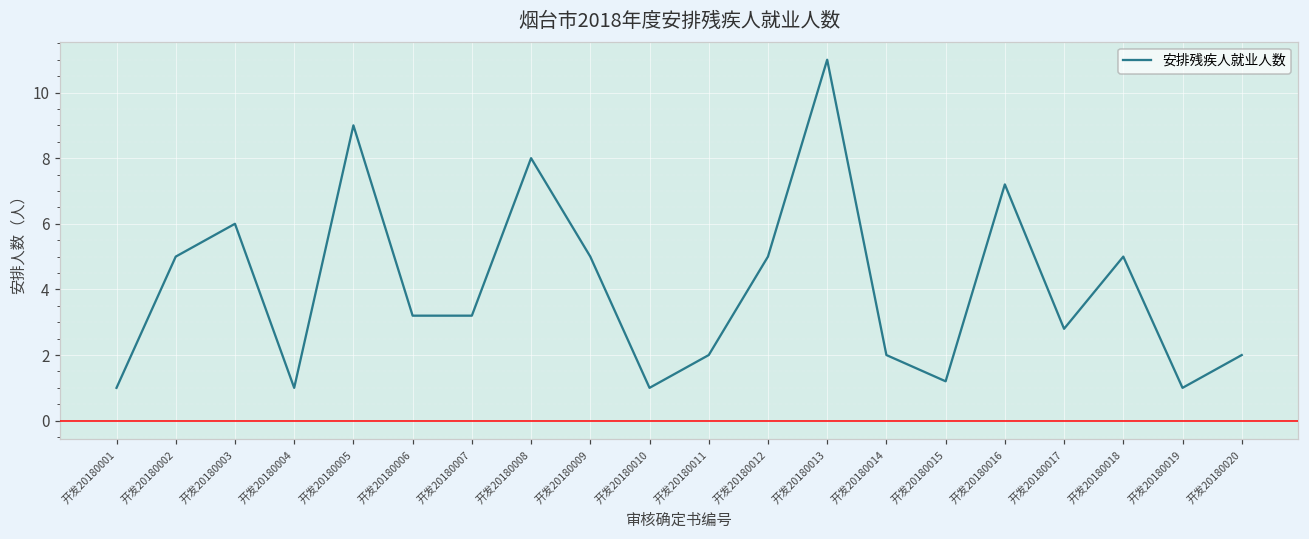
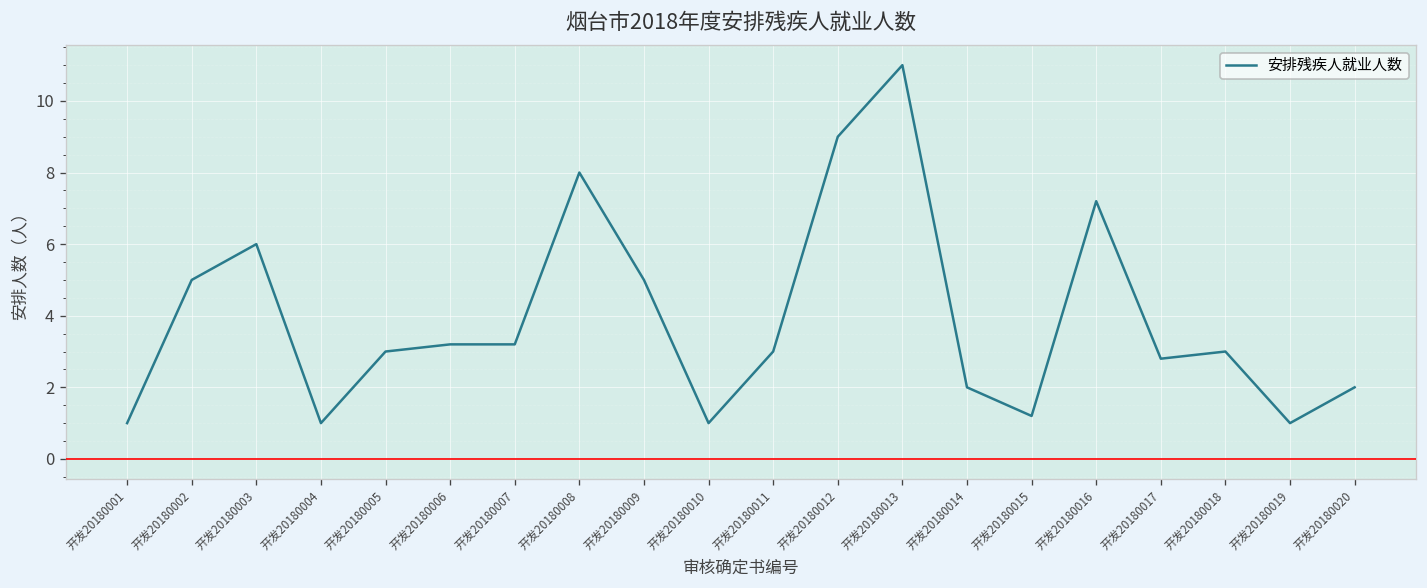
开发20180005: 9 -> 3
开发20180011: 2 -> 3
开发20180012: 5 -> 9
开发20180018: 5 -> 3
